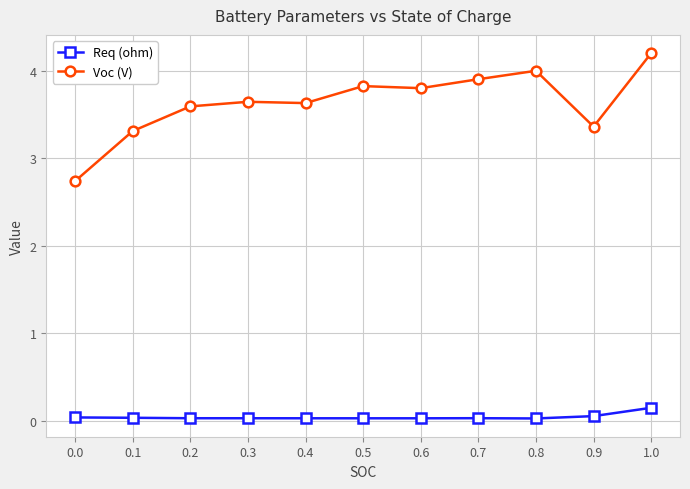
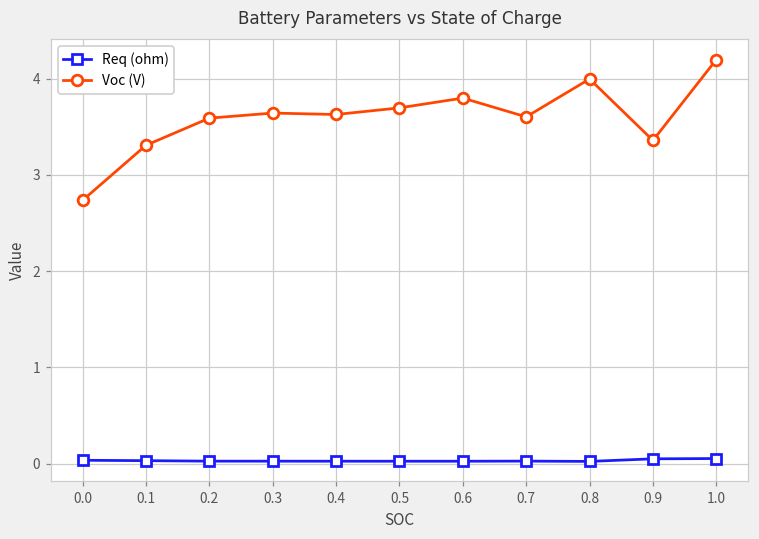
Voc (V), 0.5: 3.8 -> 3.7
Voc (V), 0.7: 3.9 -> 3.6
Req (ohm), 1.0: 0.15 -> 0.05
